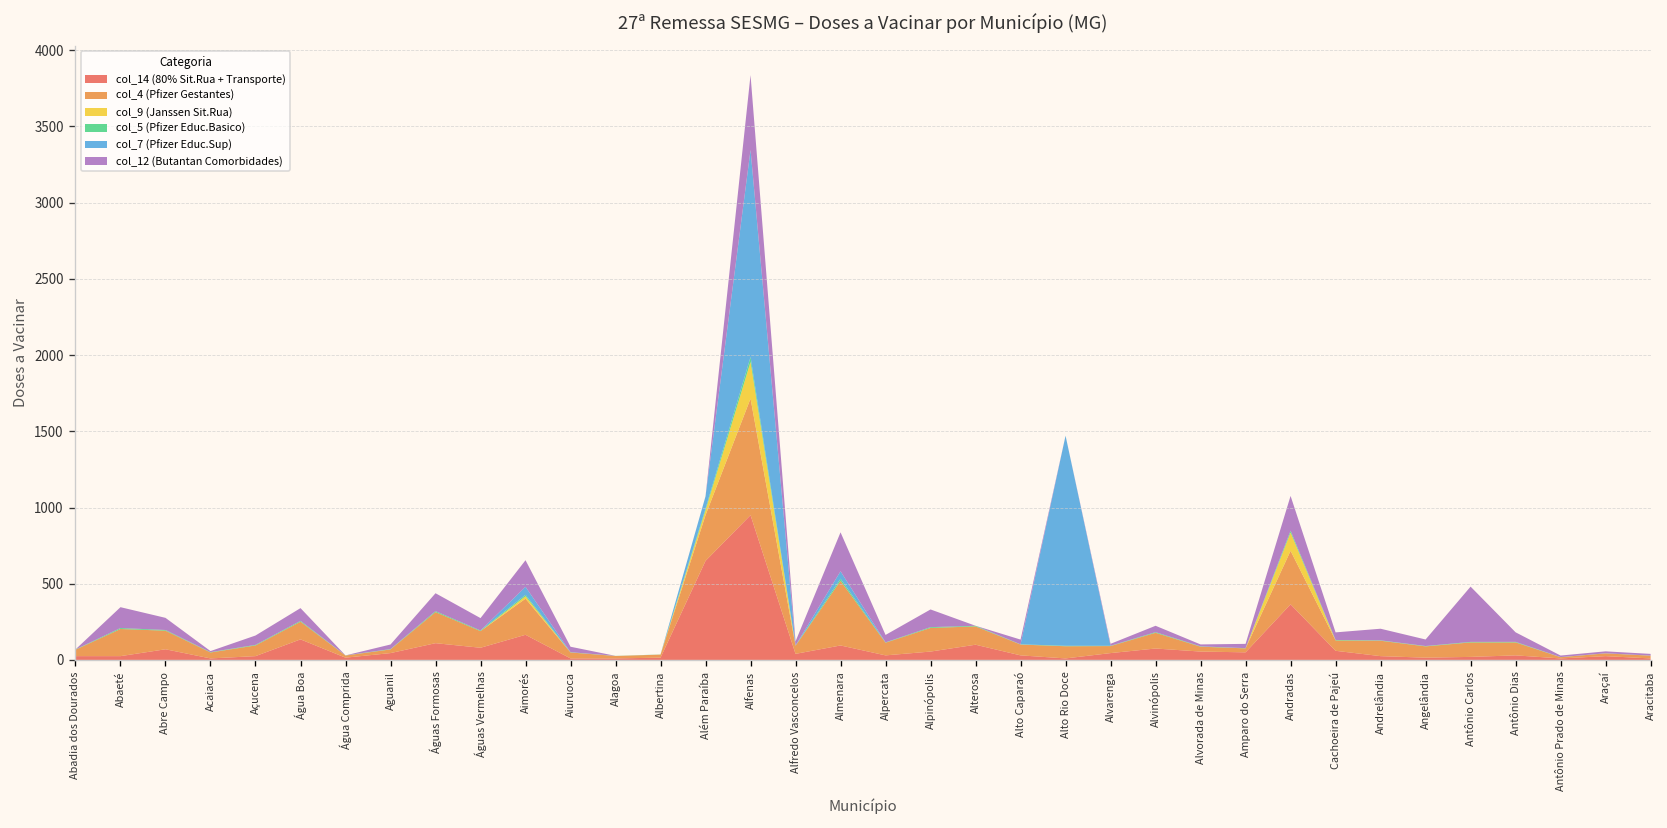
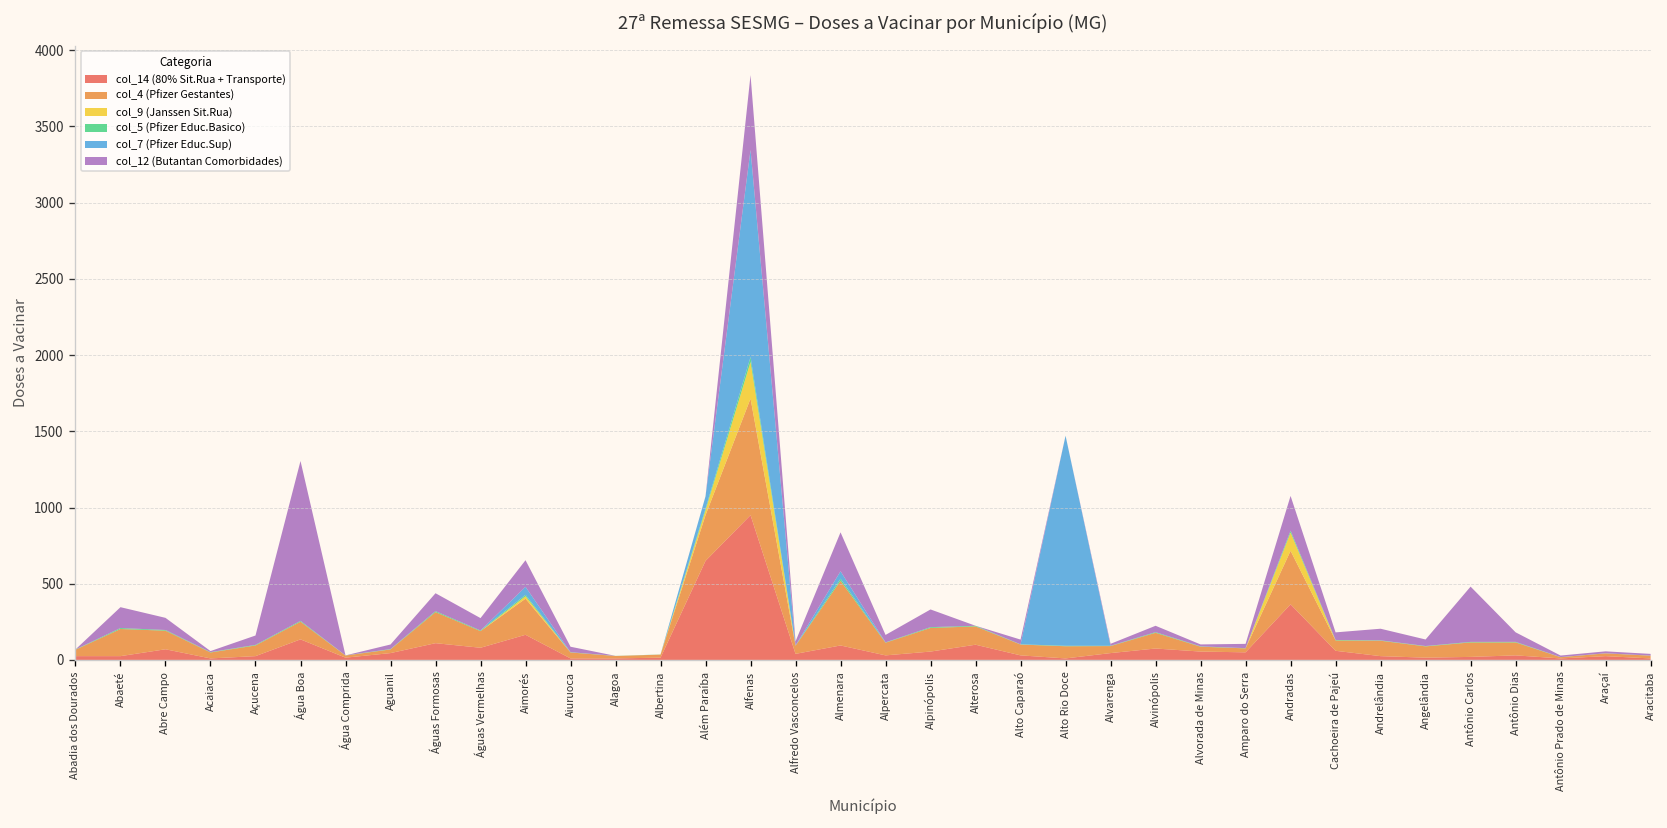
col_12 (Butantan Comorbidades), Água Boa: 80 -> 1050
